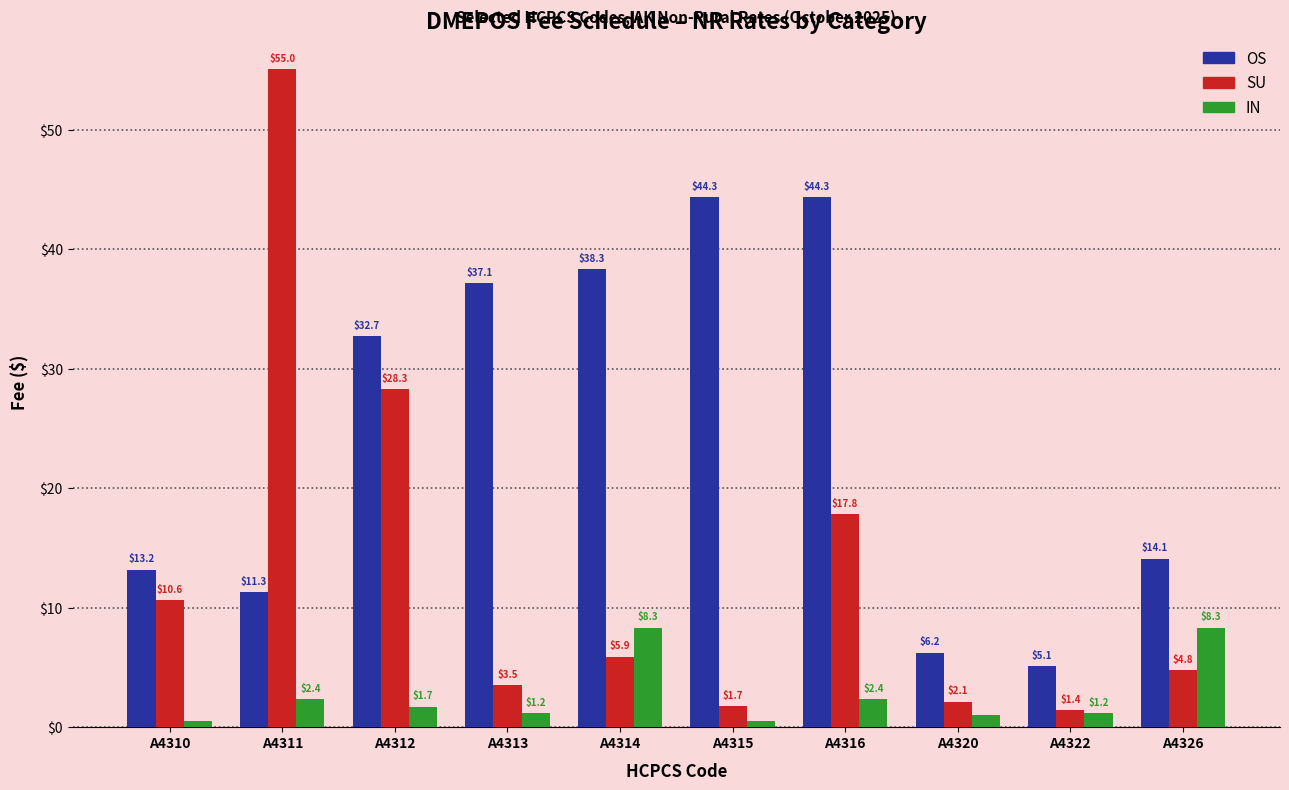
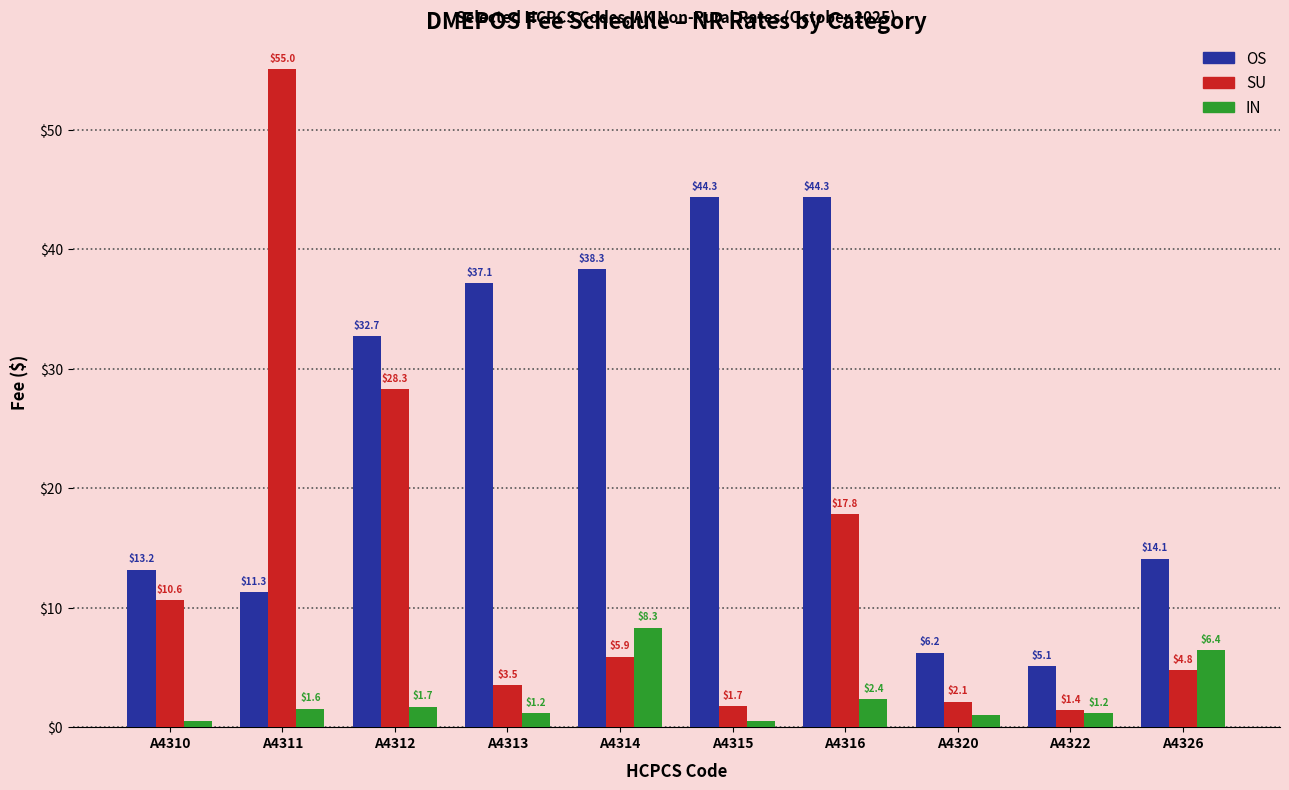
IN, A4311: $2.4 -> $1.6
IN, A4326: $8.3 -> $6.4
